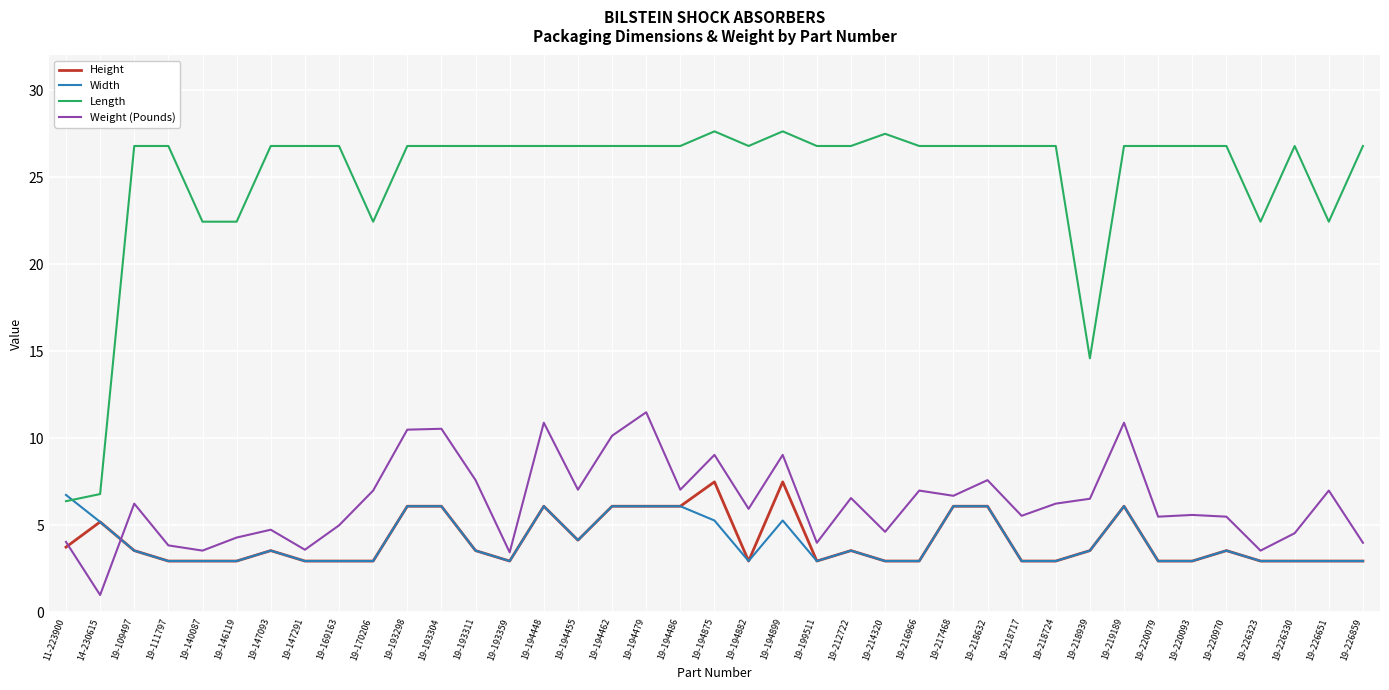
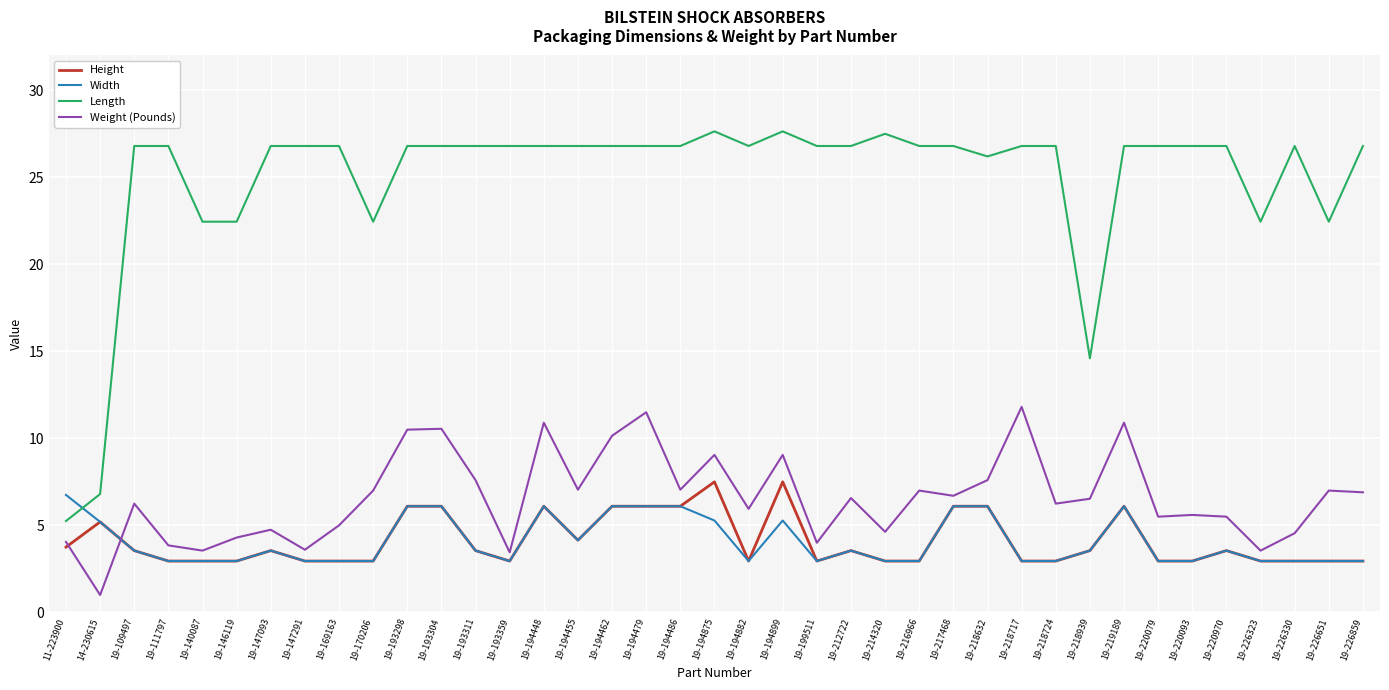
Length, 11-223900: 6.4 -> 5.3
Length, 19-218632: 26.8 -> 26.2
Weight (Pounds), 19-218717: 5.6 -> 11.8
Weight (Pounds), 19-226859: 4.0 -> 6.9
